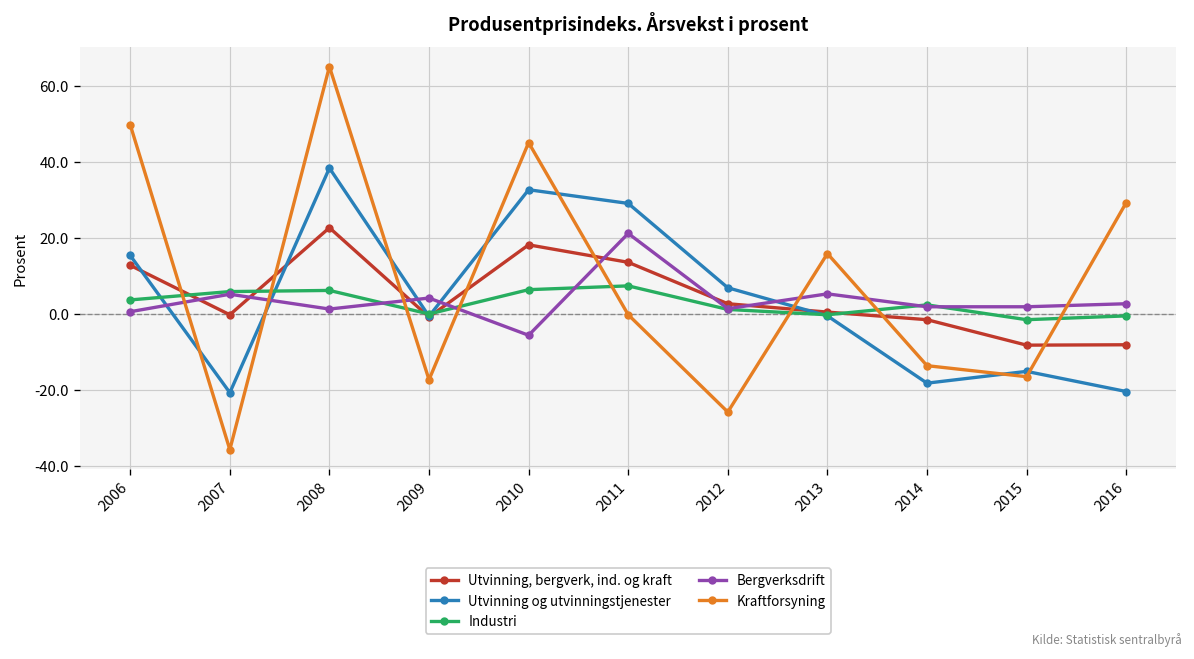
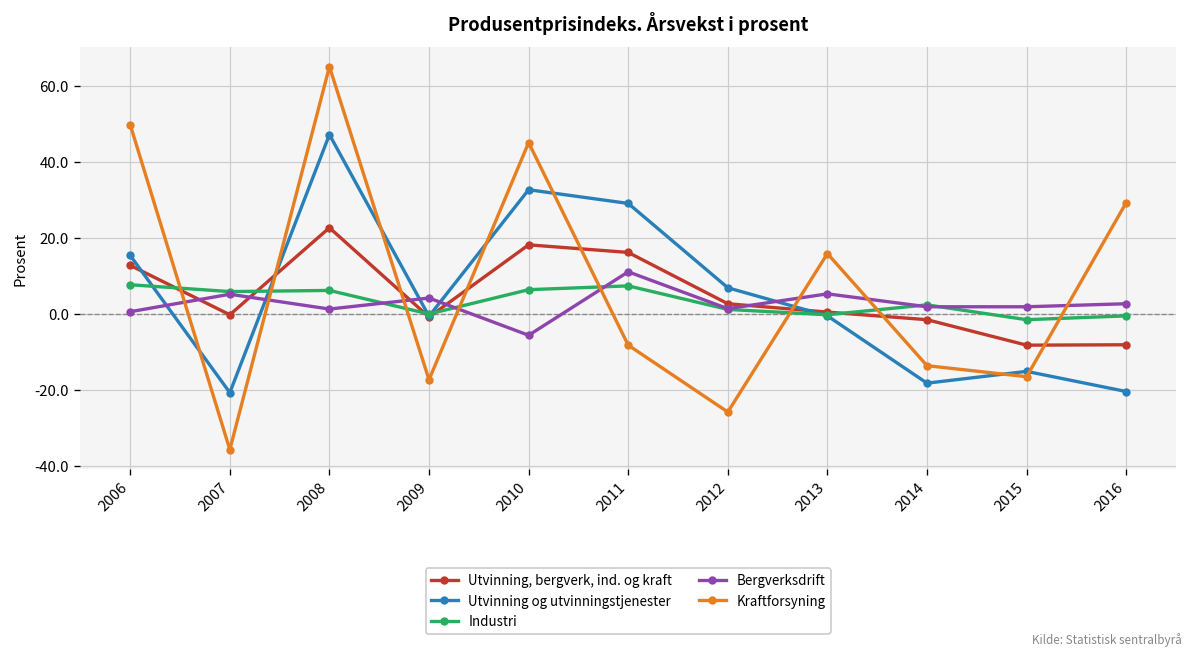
Industri, 2006: 4 -> 8
Utvinning og utvinningstjenester, 2008: 39 -> 47
Utvinning, bergverk, ind. og kraft, 2011: 14 -> 16
Bergverksdrift, 2011: 21 -> 11
Kraftforsyning, 2011: 0 -> -8
